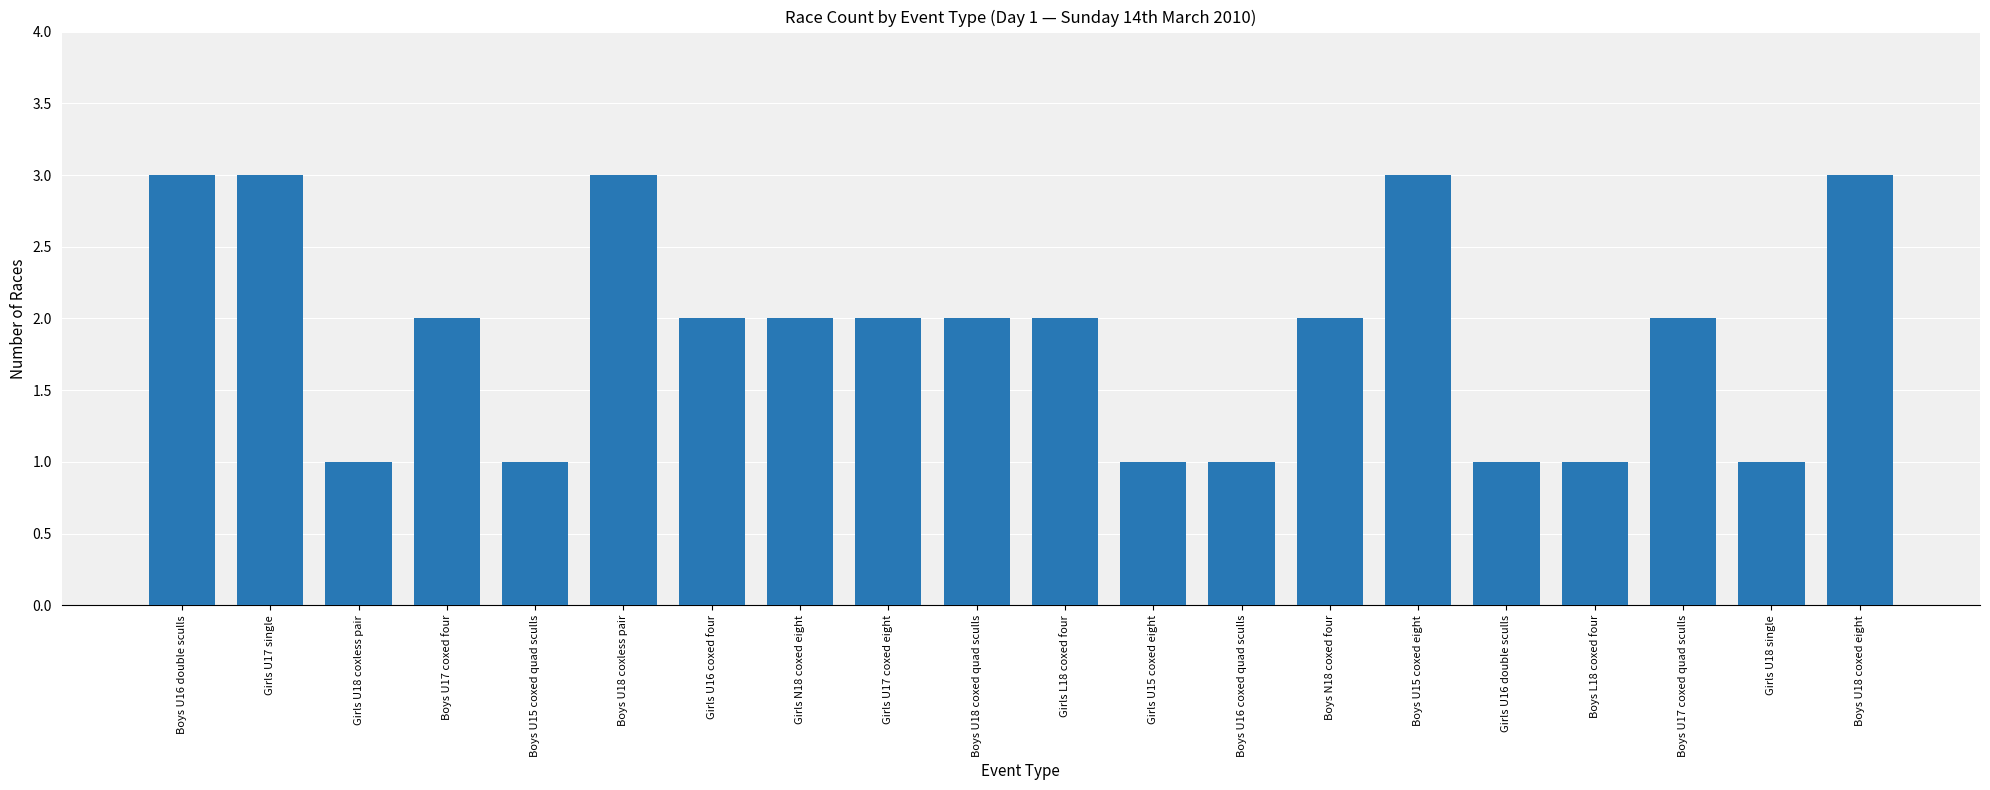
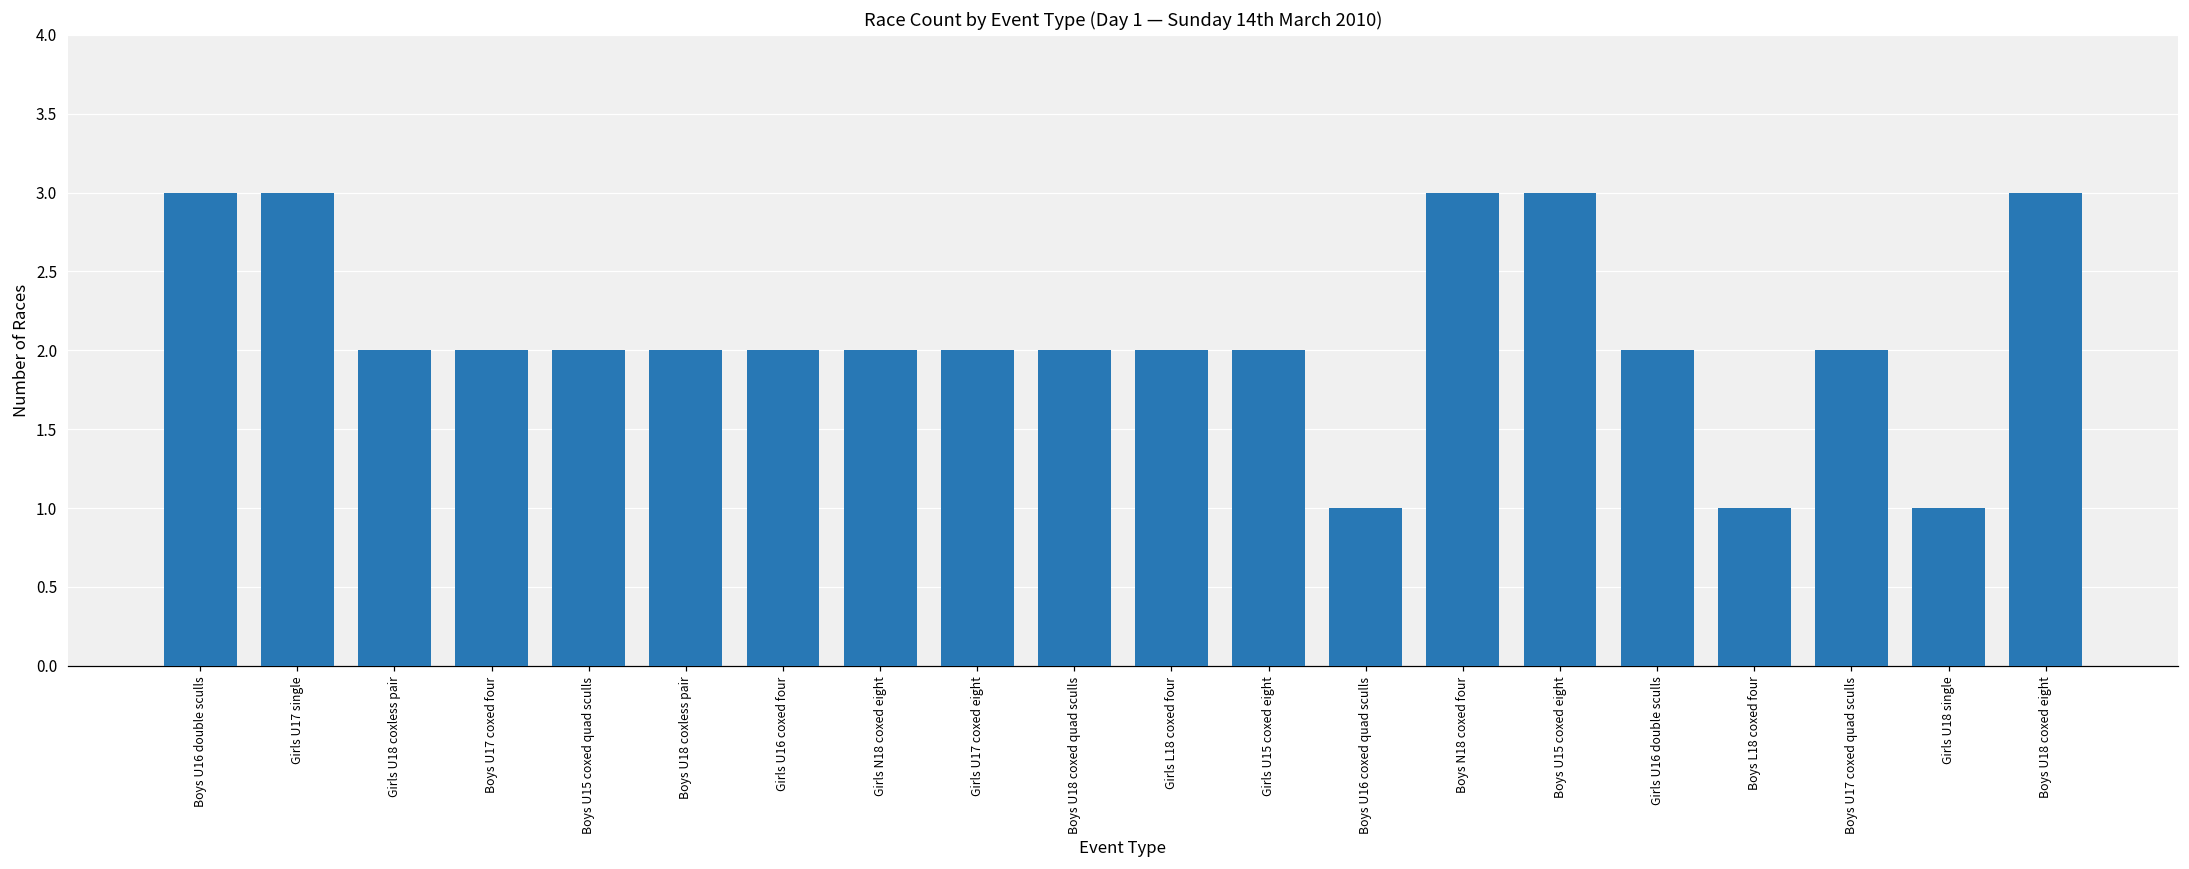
Girls U18 coxless pair: 1 -> 2
Boys U15 coxed quad sculls: 1 -> 2
Boys U18 coxless pair: 3 -> 2
Girls U15 coxed eight: 1 -> 2
Boys N18 coxed four: 2 -> 3
Girls U16 double sculls: 1 -> 2
